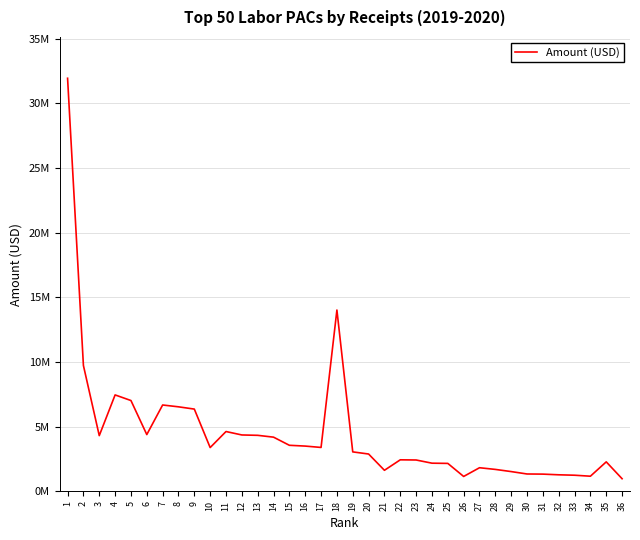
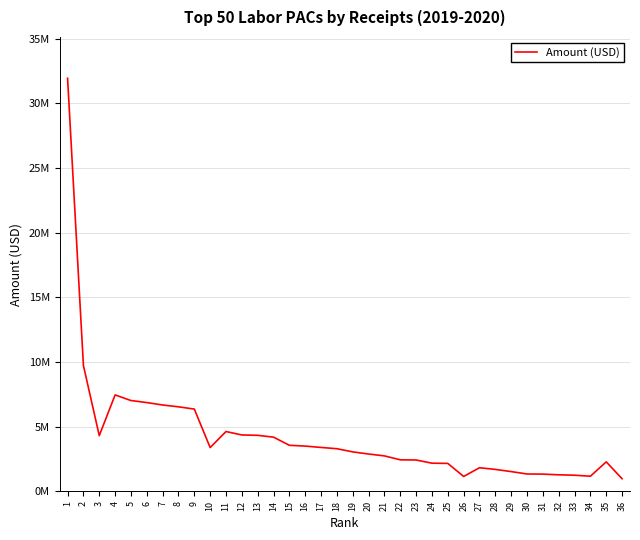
6: 4400000 -> 6900000
18: 14000000 -> 3300000
21: 1600000 -> 2700000
